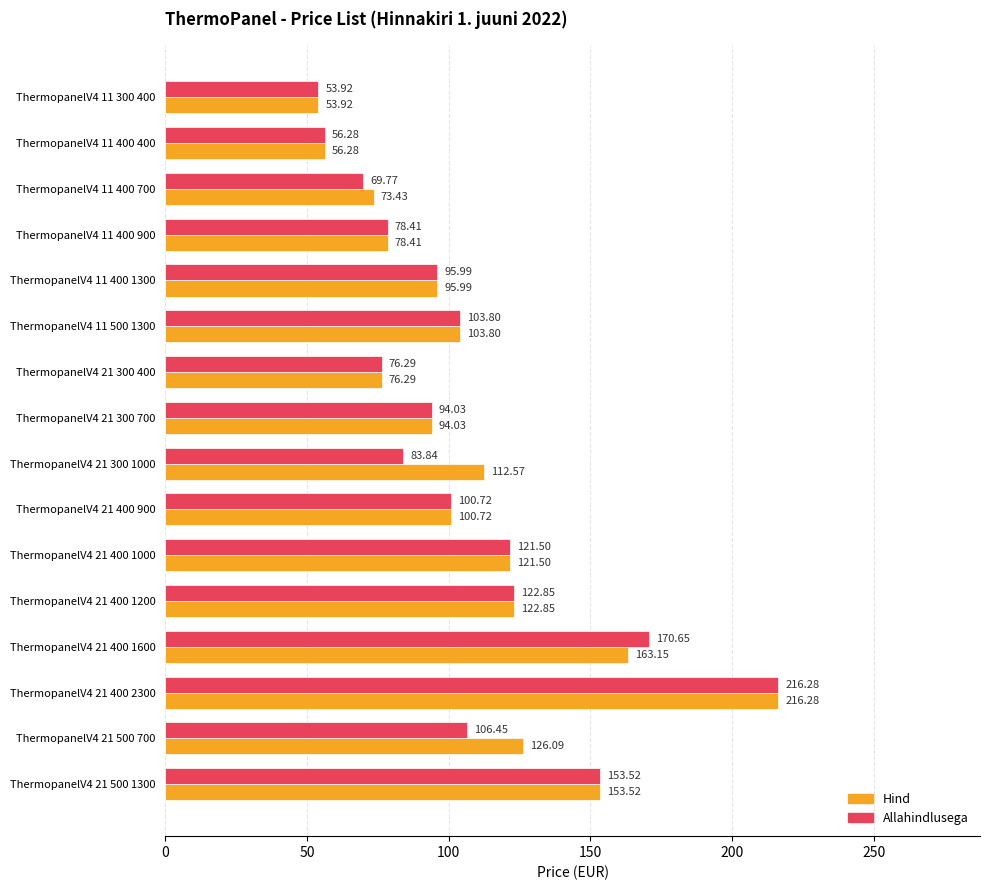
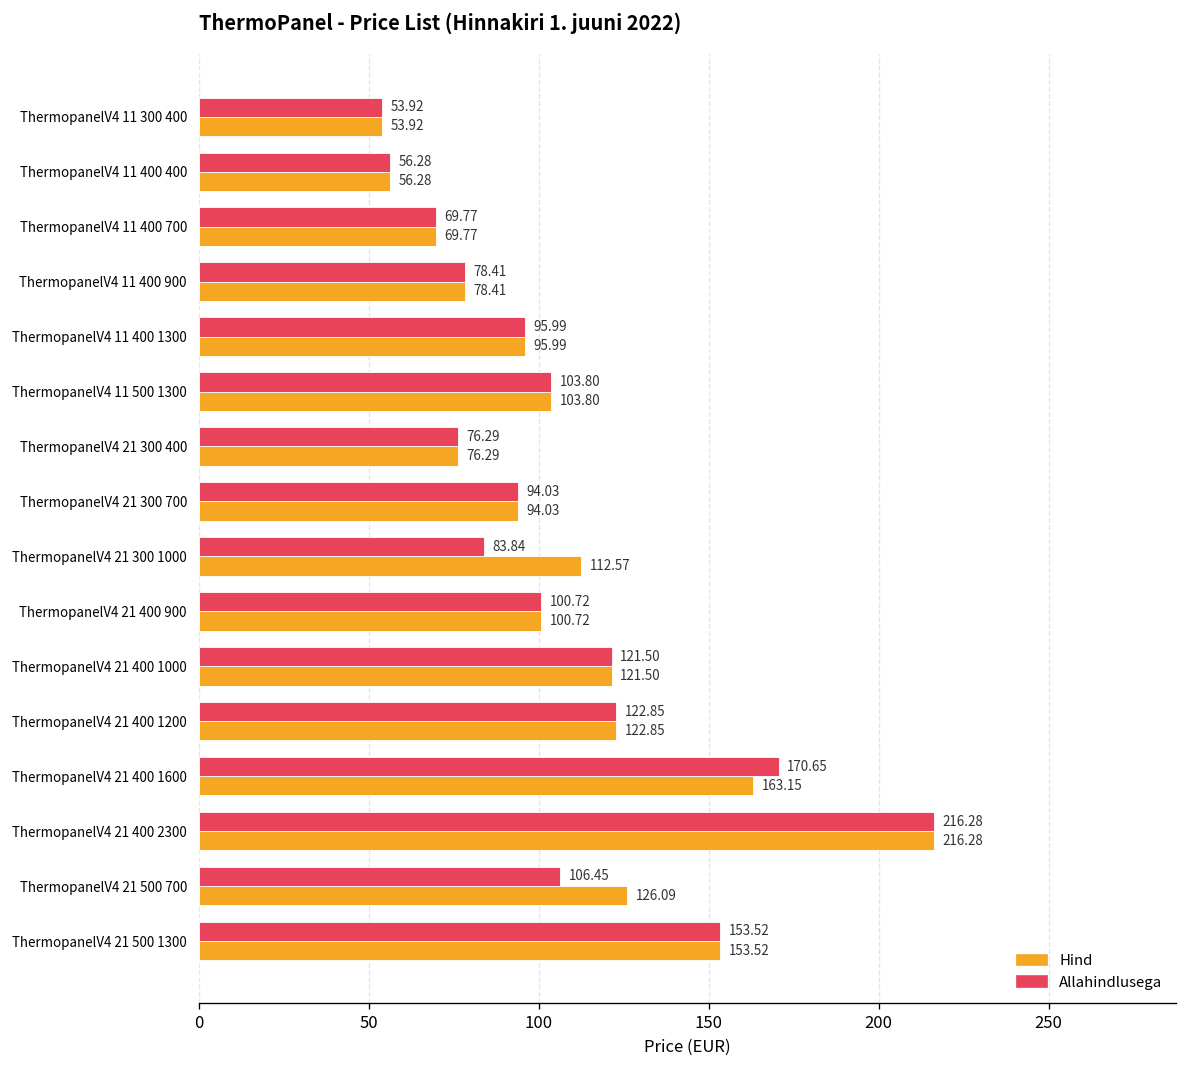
Hind, ThermopanelV4 11 400 700: 73.43 -> 69.77
